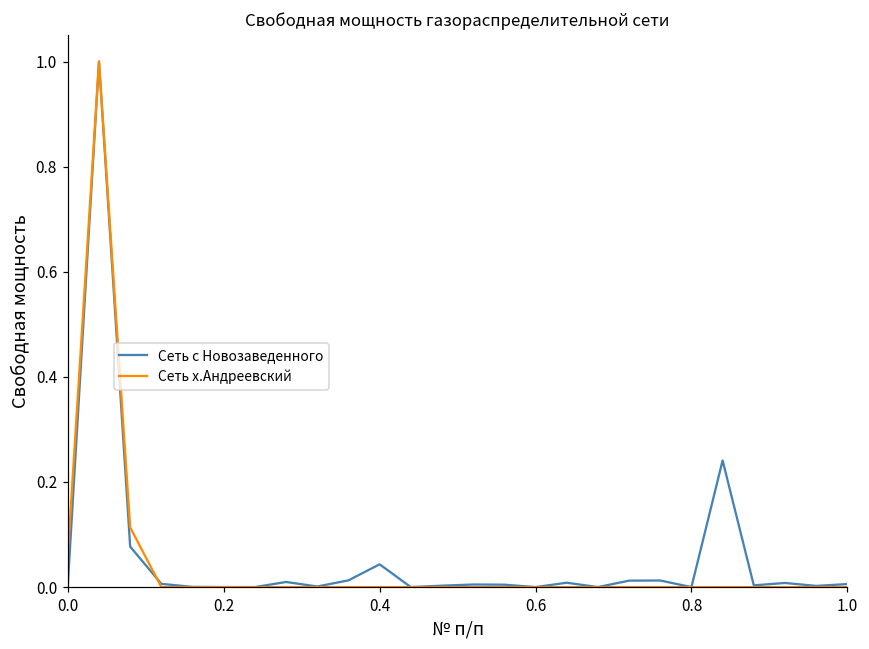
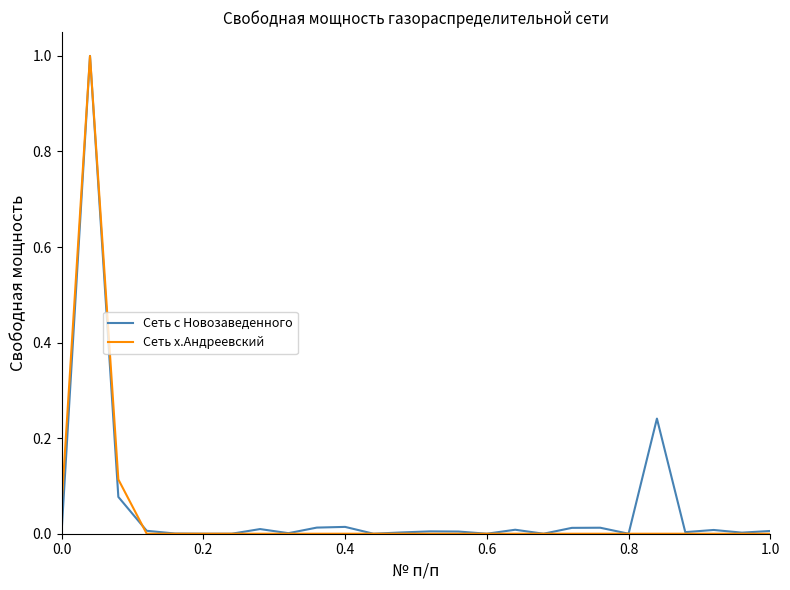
Сеть с Новозаведенного, 0.4: 0.04 -> 0.01
